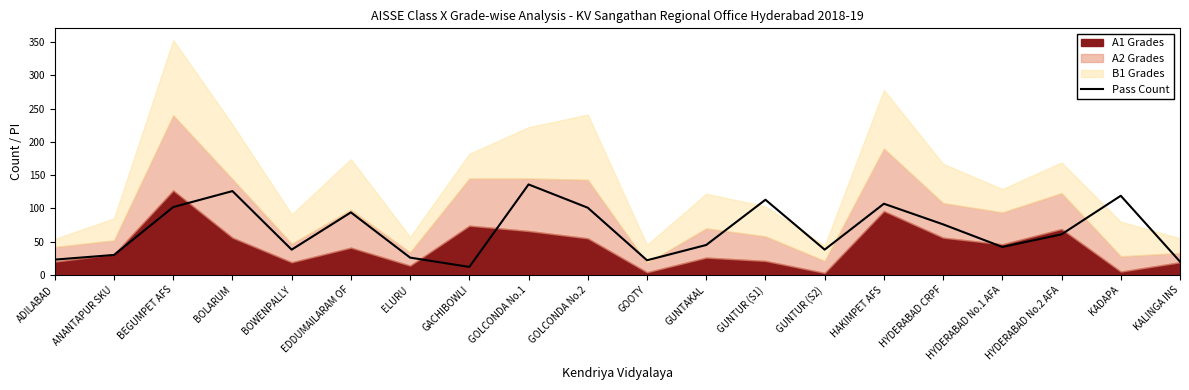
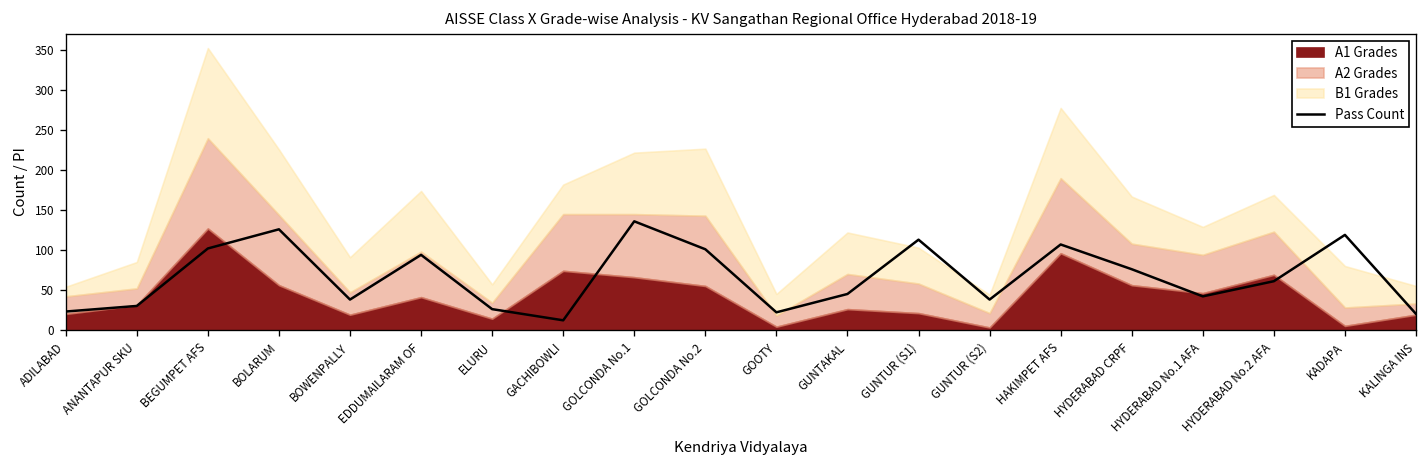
B1 Grades, GOLCONDA No.2: 100 -> 80
